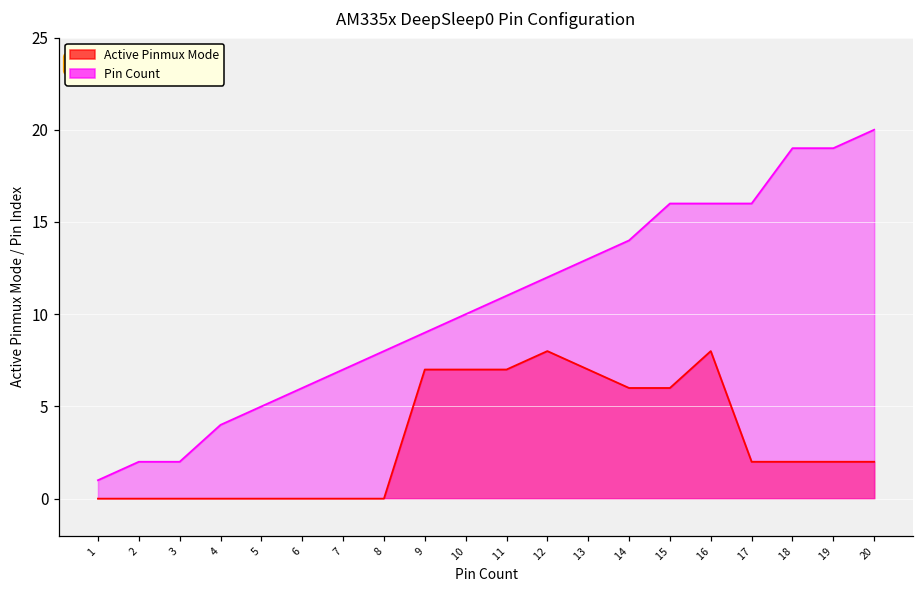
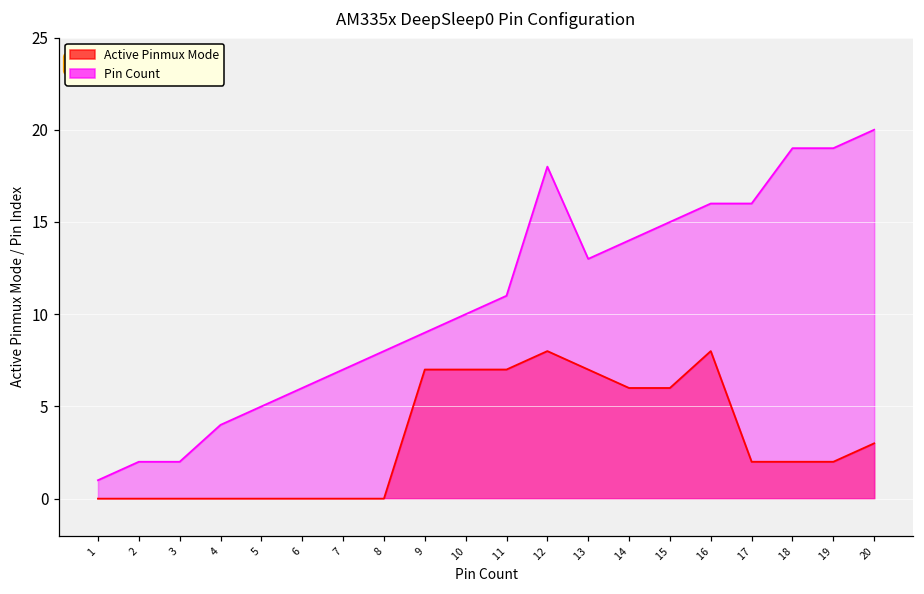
Pin Count, 12: 12 -> 18
Pin Count, 15: 16 -> 15
Active Pinmux Mode, 20: 2 -> 3
